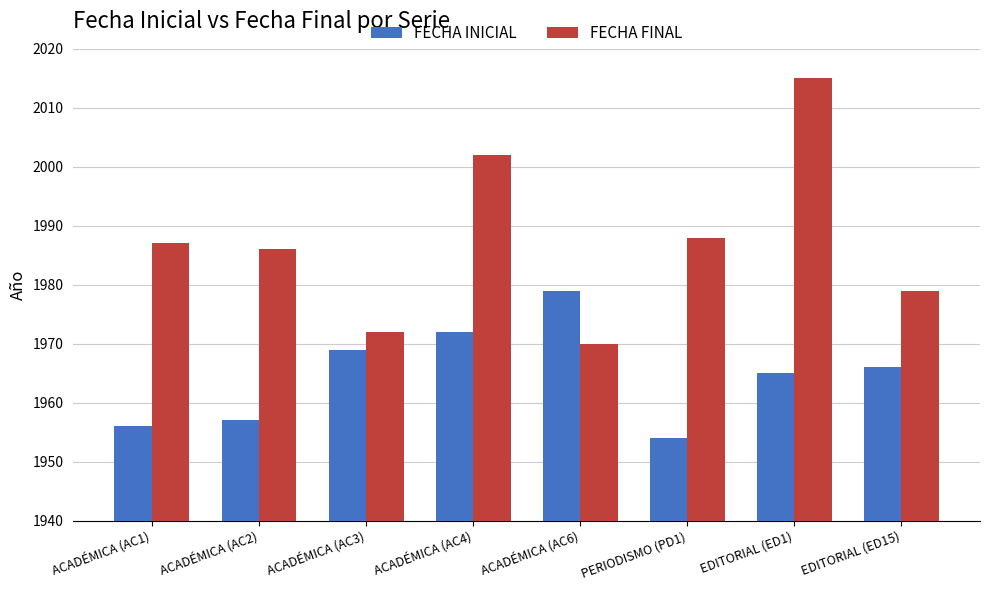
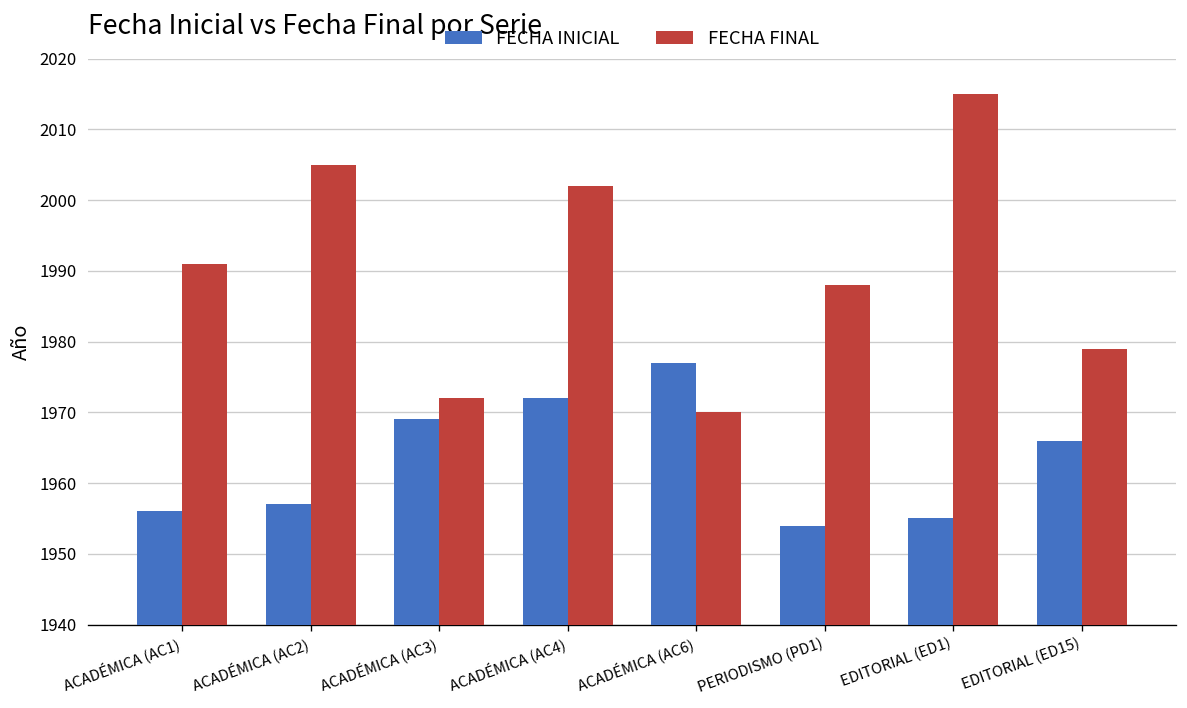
FECHA FINAL, ACADÉMICA (AC1): 1987 -> 1991
FECHA FINAL, ACADÉMICA (AC2): 1986 -> 2005
FECHA INICIAL, ACADÉMICA (AC6): 1979 -> 1977
FECHA INICIAL, EDITORIAL (ED1): 1965 -> 1955
